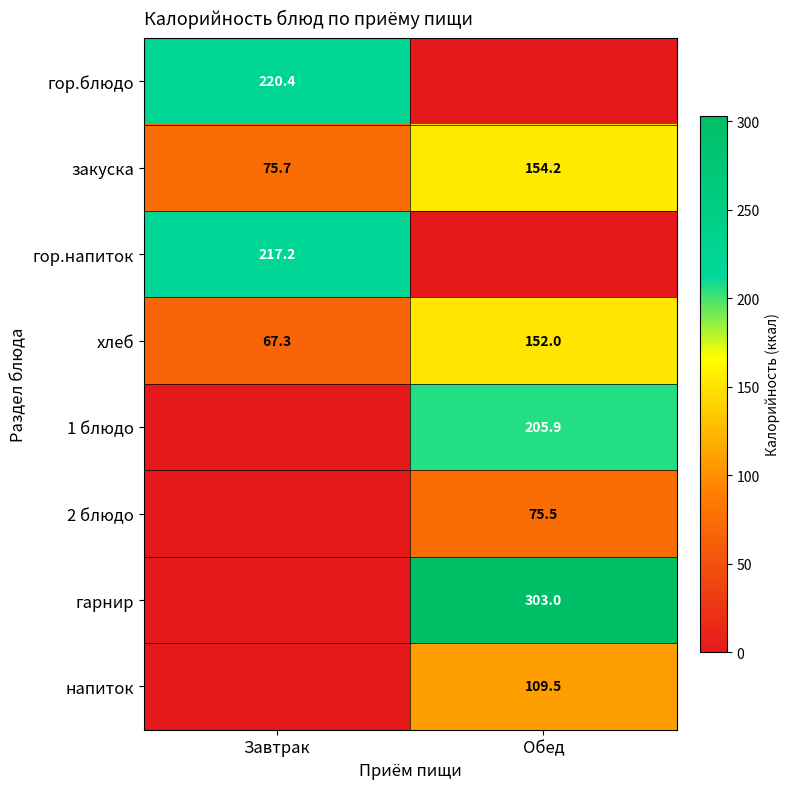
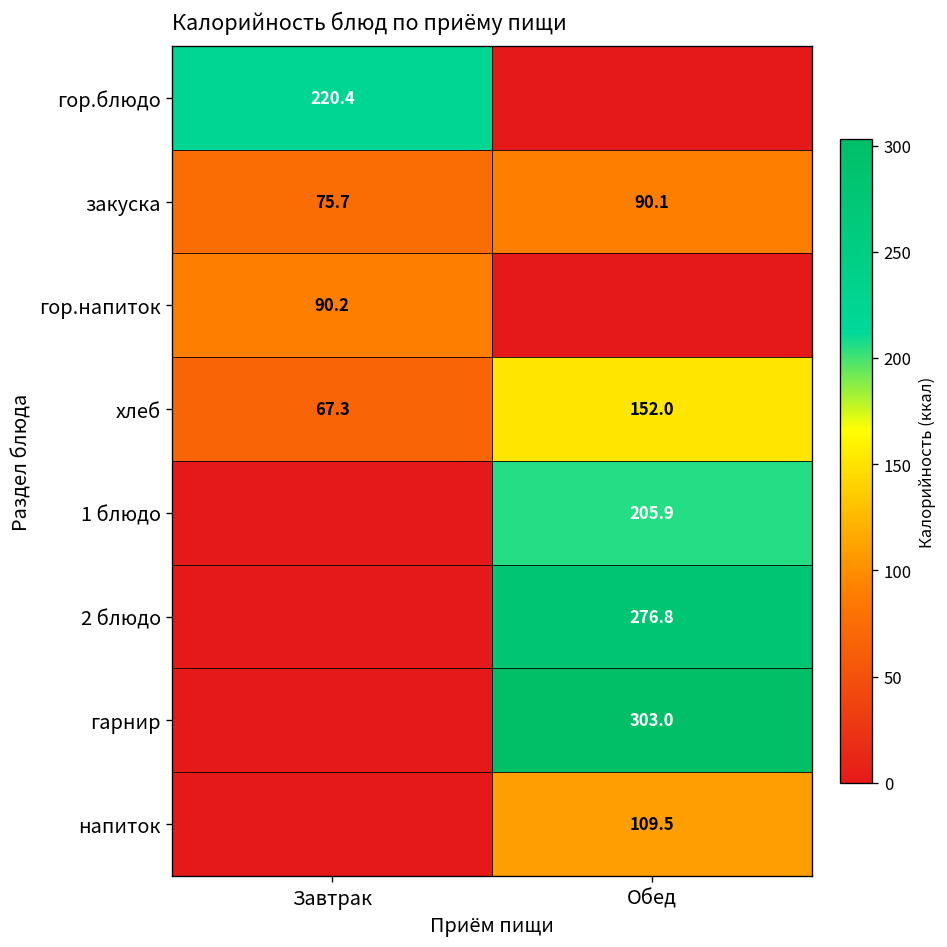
закуска, Обед: 154.2 -> 90.1
гор.напиток, Завтрак: 217.2 -> 90.2
2 блюдо, Обед: 75.5 -> 276.8
